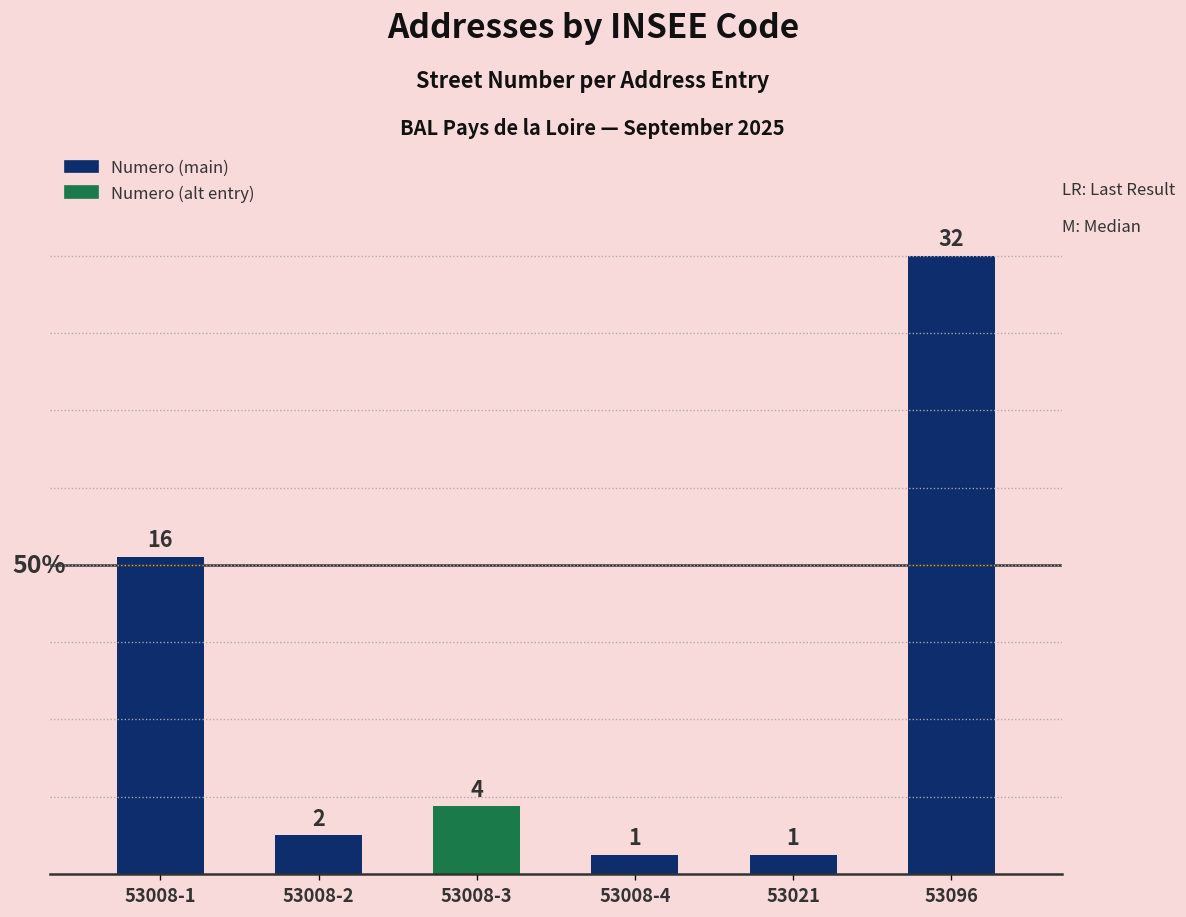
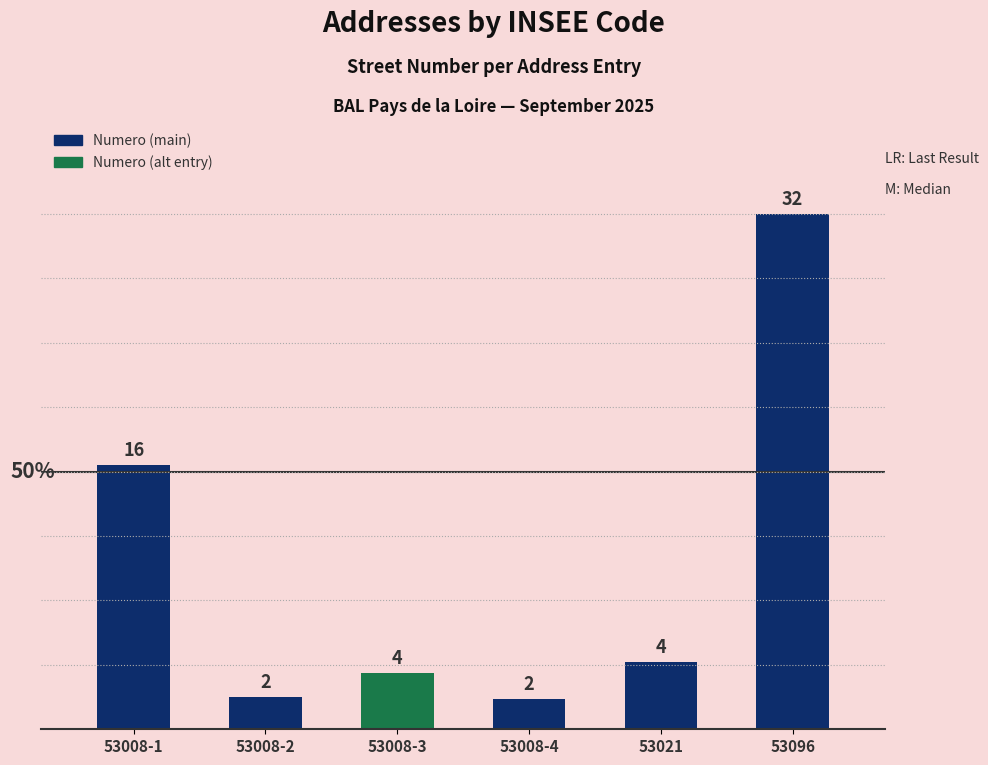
53008-4: 1 -> 2
53021: 1 -> 4
